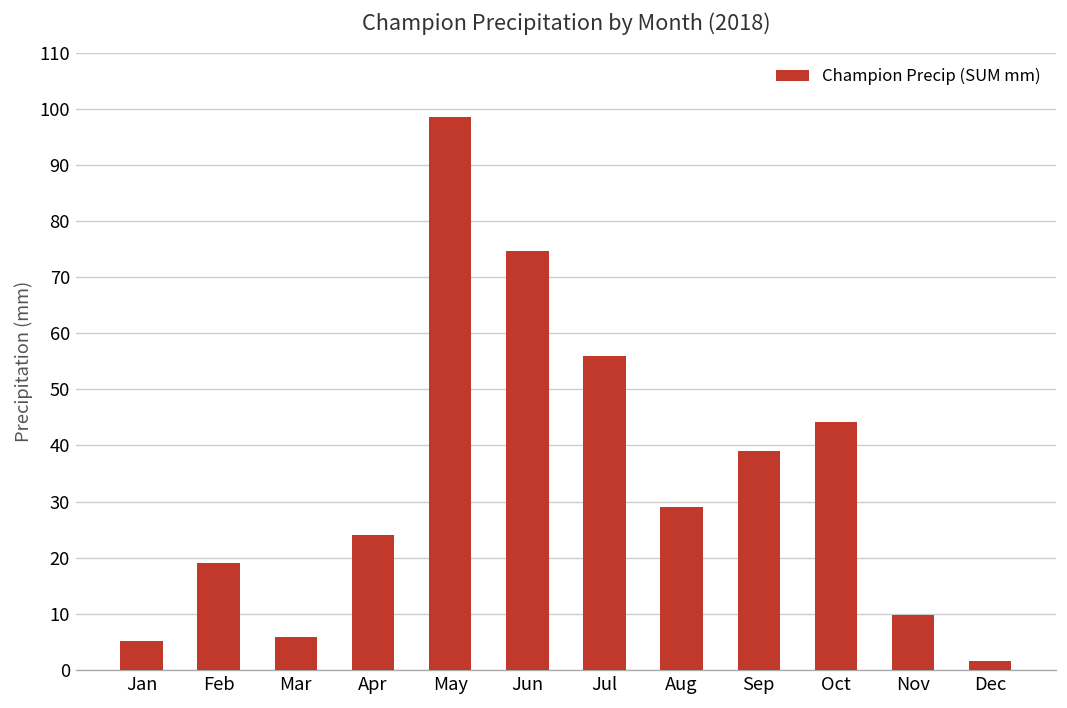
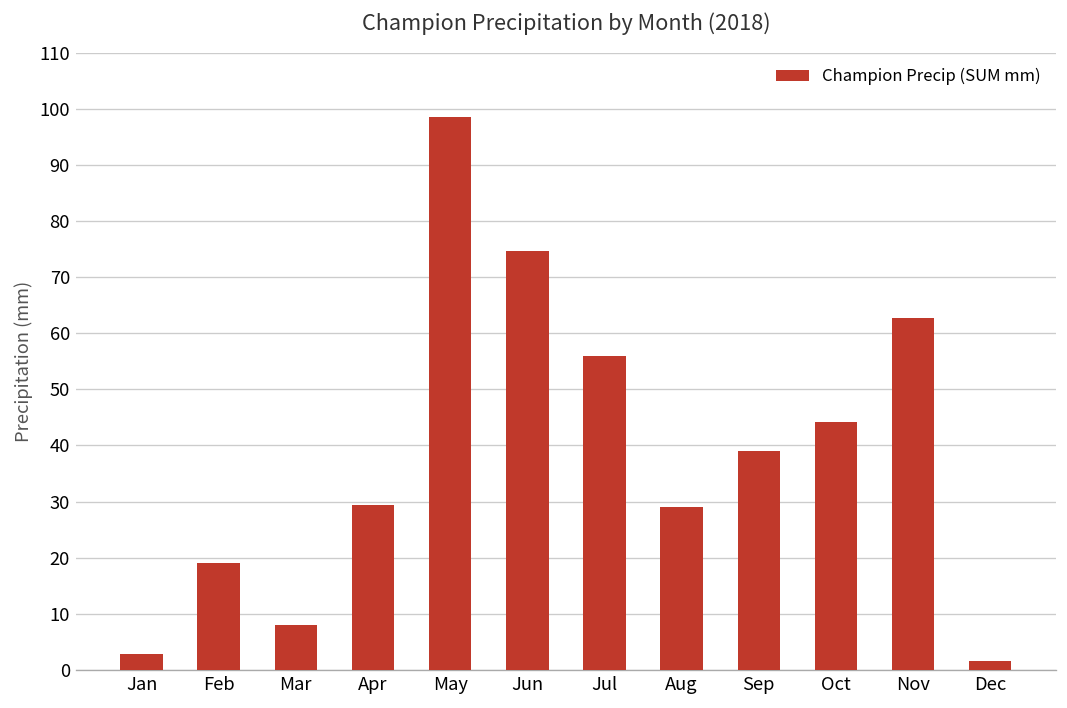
Jan: 5 -> 3
Mar: 6 -> 8
Apr: 24 -> 29
Nov: 10 -> 63
